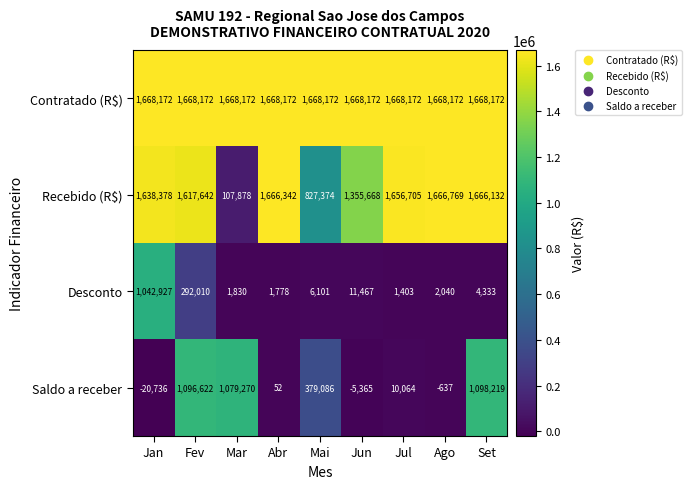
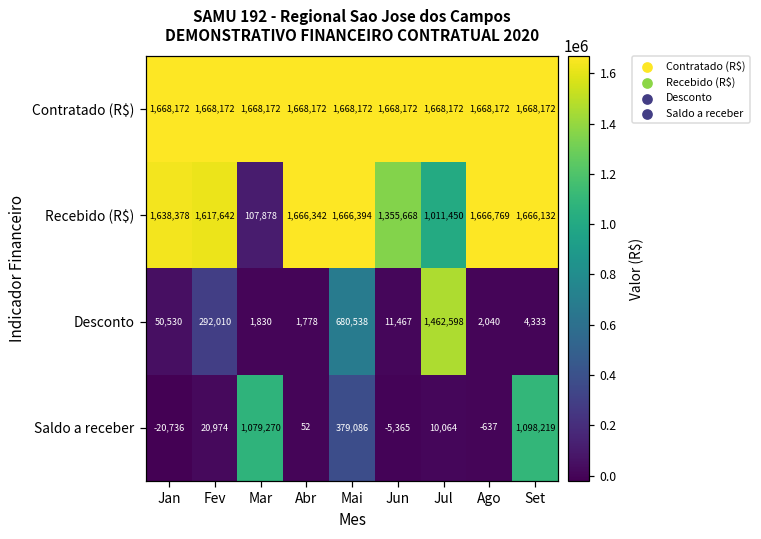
Recebido (R$), Mai: 827,374 -> 1,666,394
Recebido (R$), Jul: 1,656,705 -> 1,011,450
Desconto, Jan: 1,042,927 -> 50,530
Desconto, Mai: 6,101 -> 680,538
Desconto, Jul: 1,403 -> 1,462,598
Saldo a receber, Fev: 1,096,622 -> 20,974
